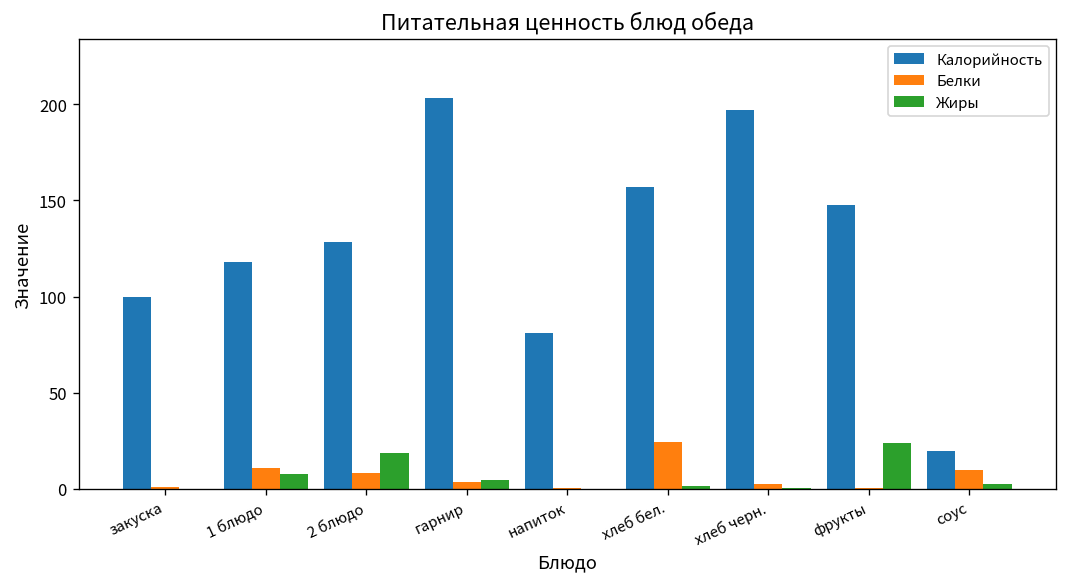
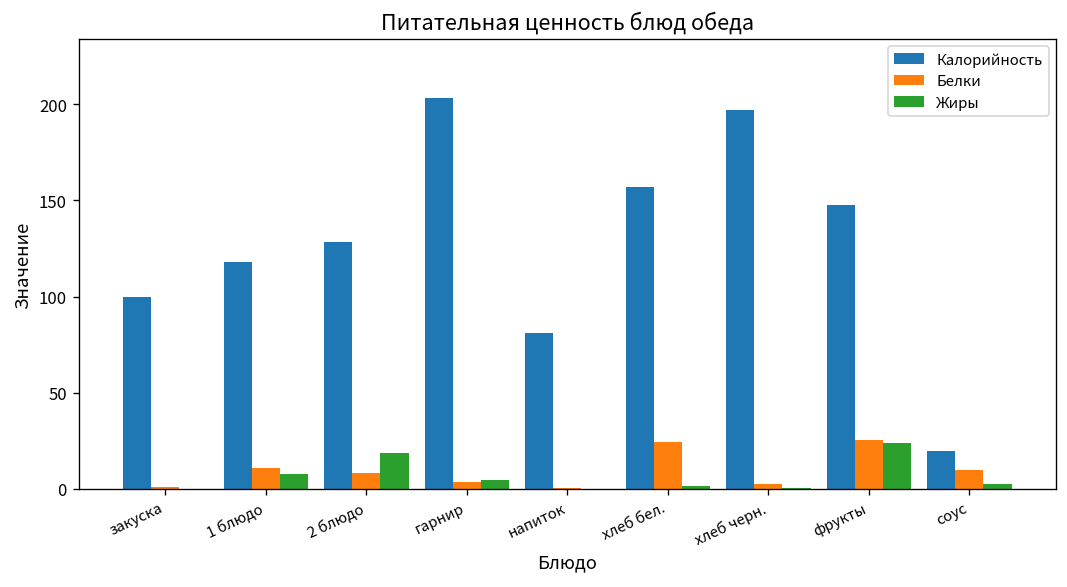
Белки, фрукты: 0 -> 25
